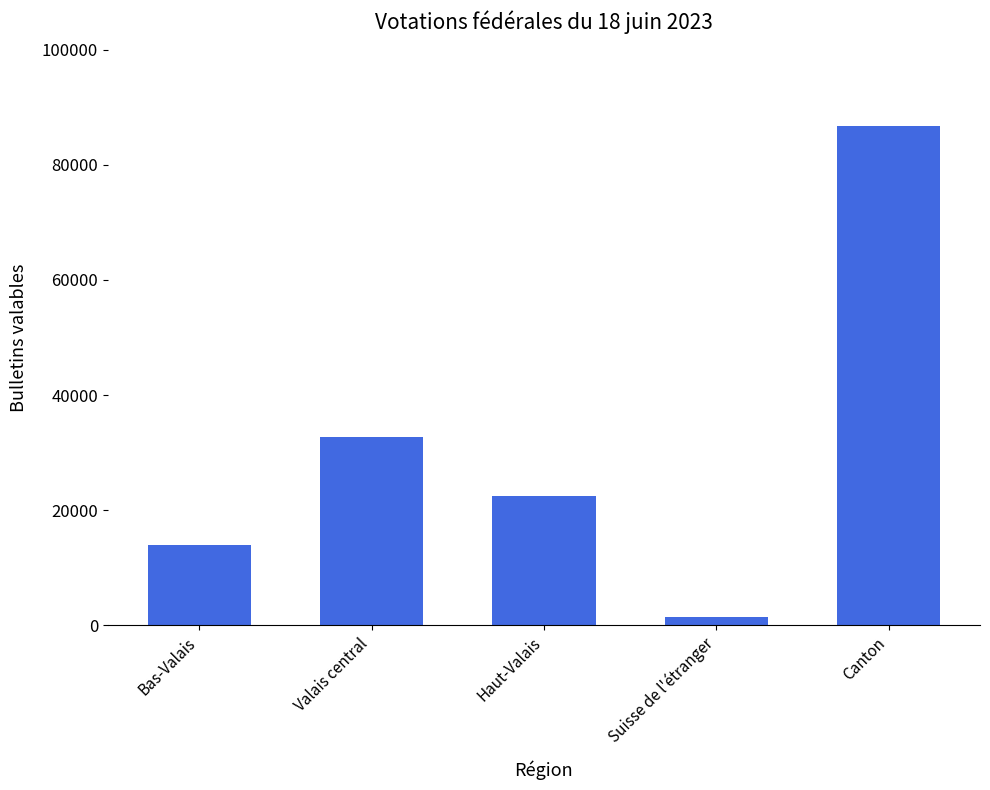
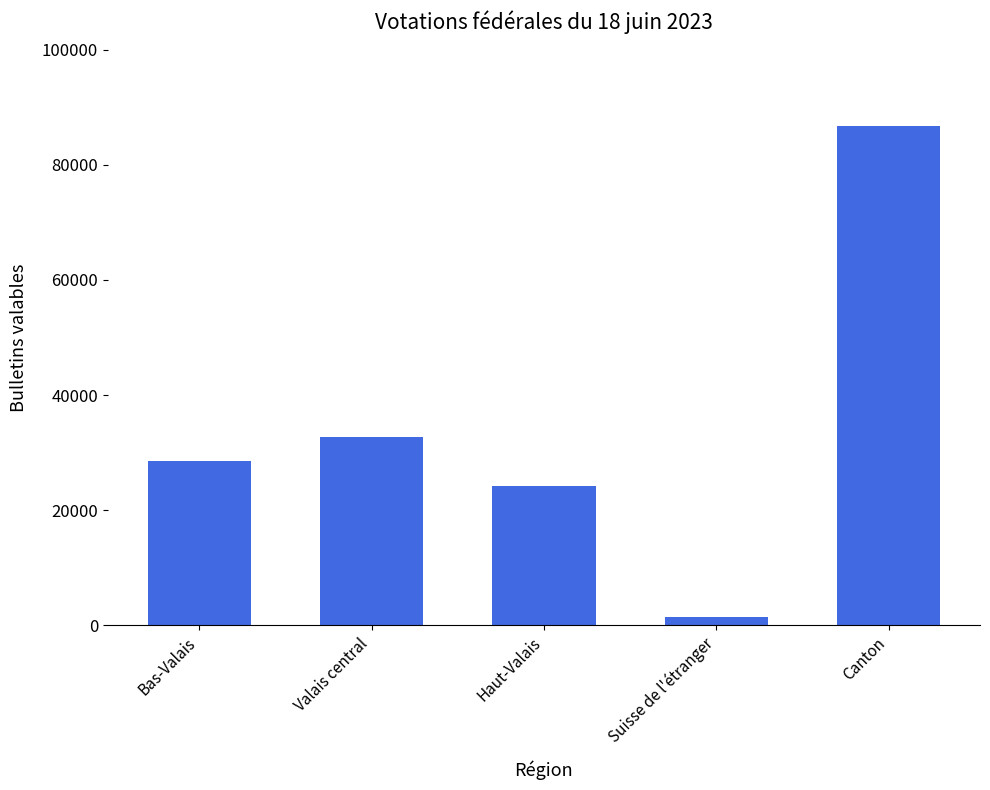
Bas-Valais: 14000 -> 28000
Haut-Valais: 22000 -> 24000
